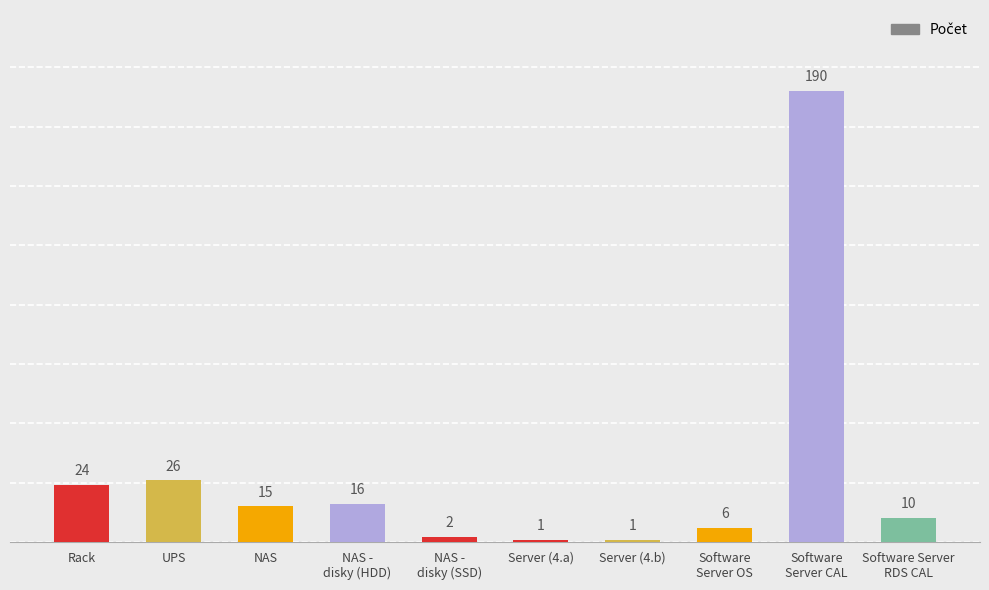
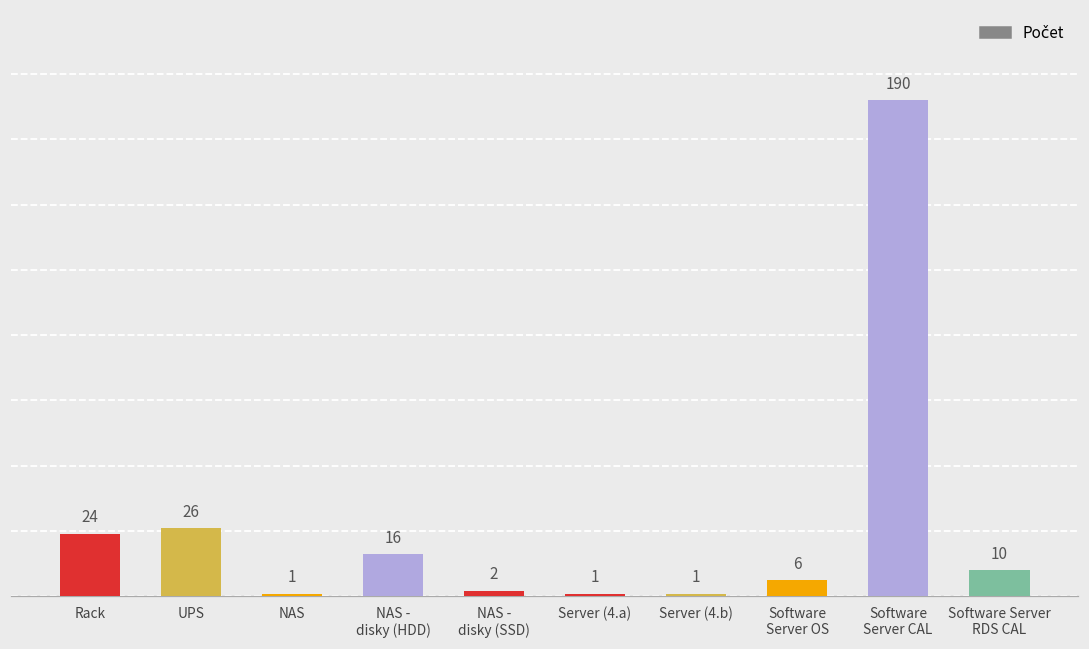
NAS: 15 -> 1
